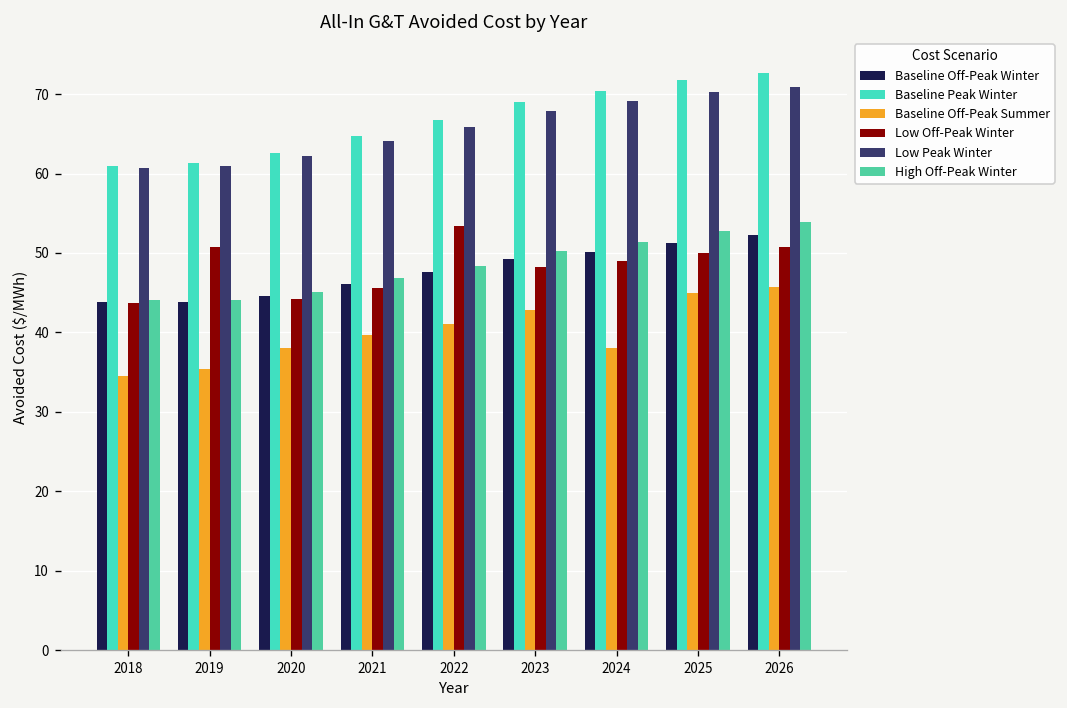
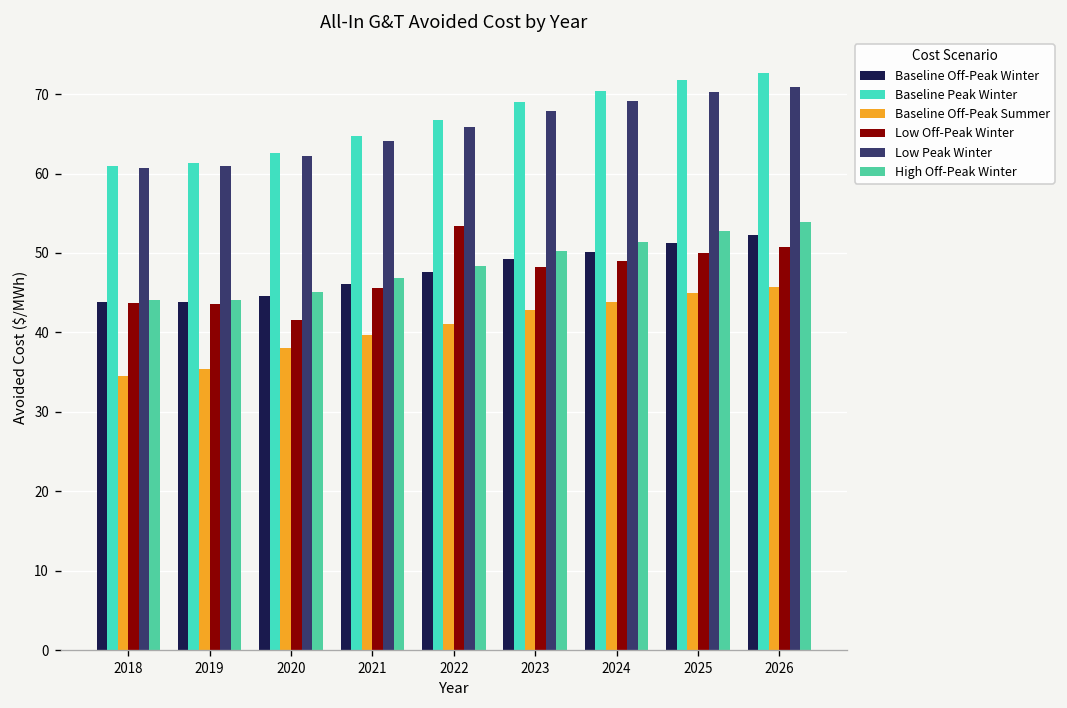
Low Off-Peak Winter, 2019: 51 -> 44
Low Off-Peak Winter, 2020: 44 -> 42
Baseline Off-Peak Summer, 2024: 38 -> 44
